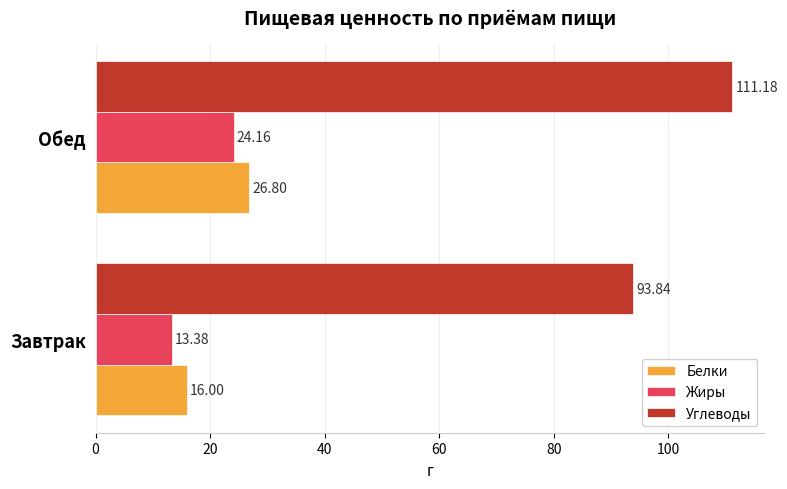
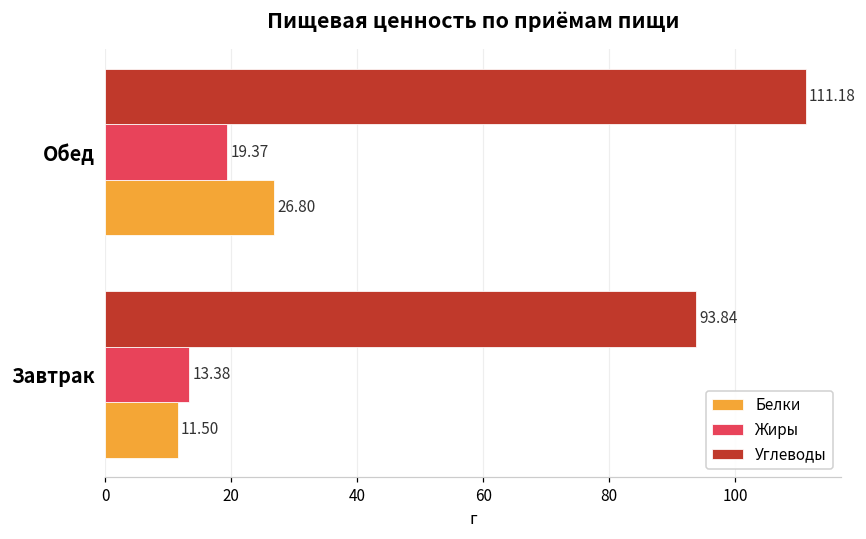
Жиры, Обед: 24.16 -> 19.37
Белки, Завтрак: 16.00 -> 11.50
